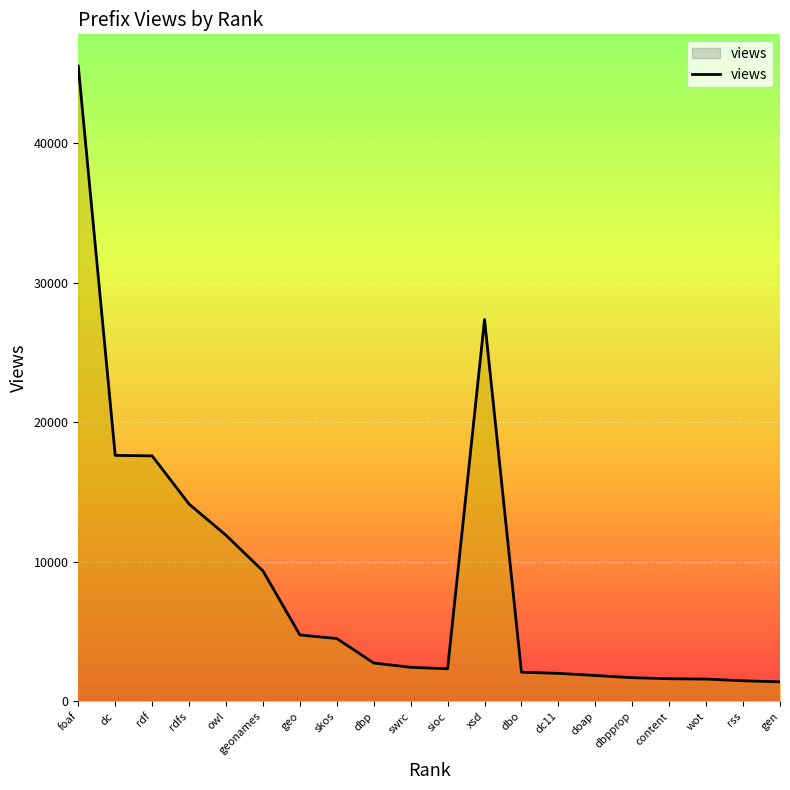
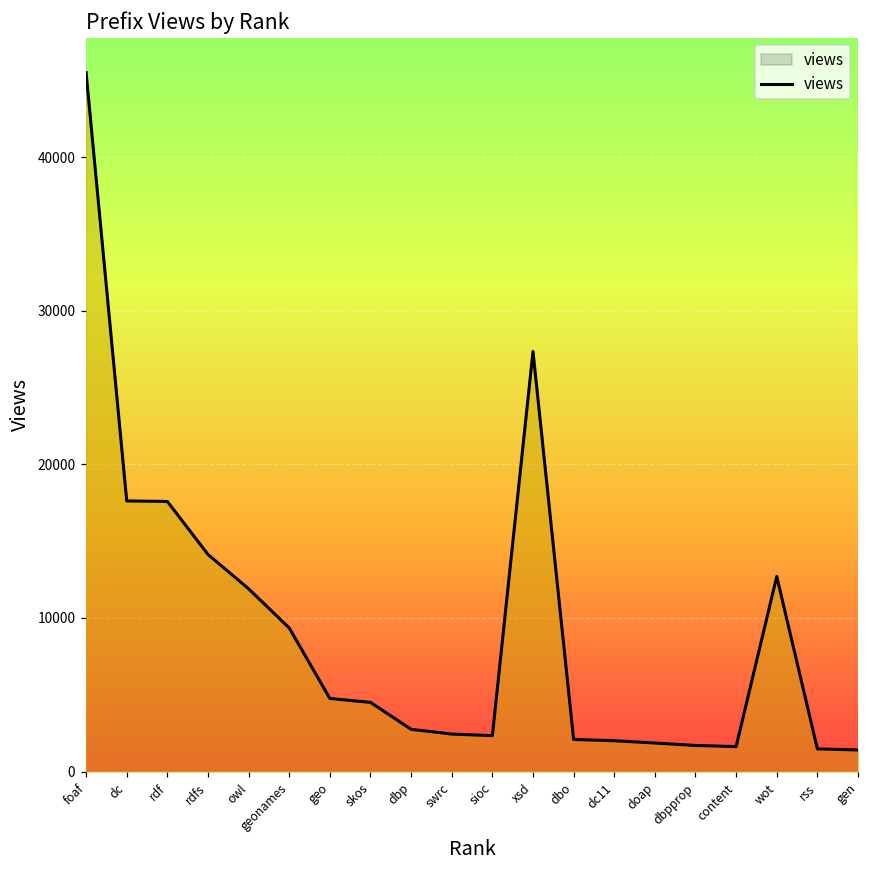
wot: 1600 -> 12700
